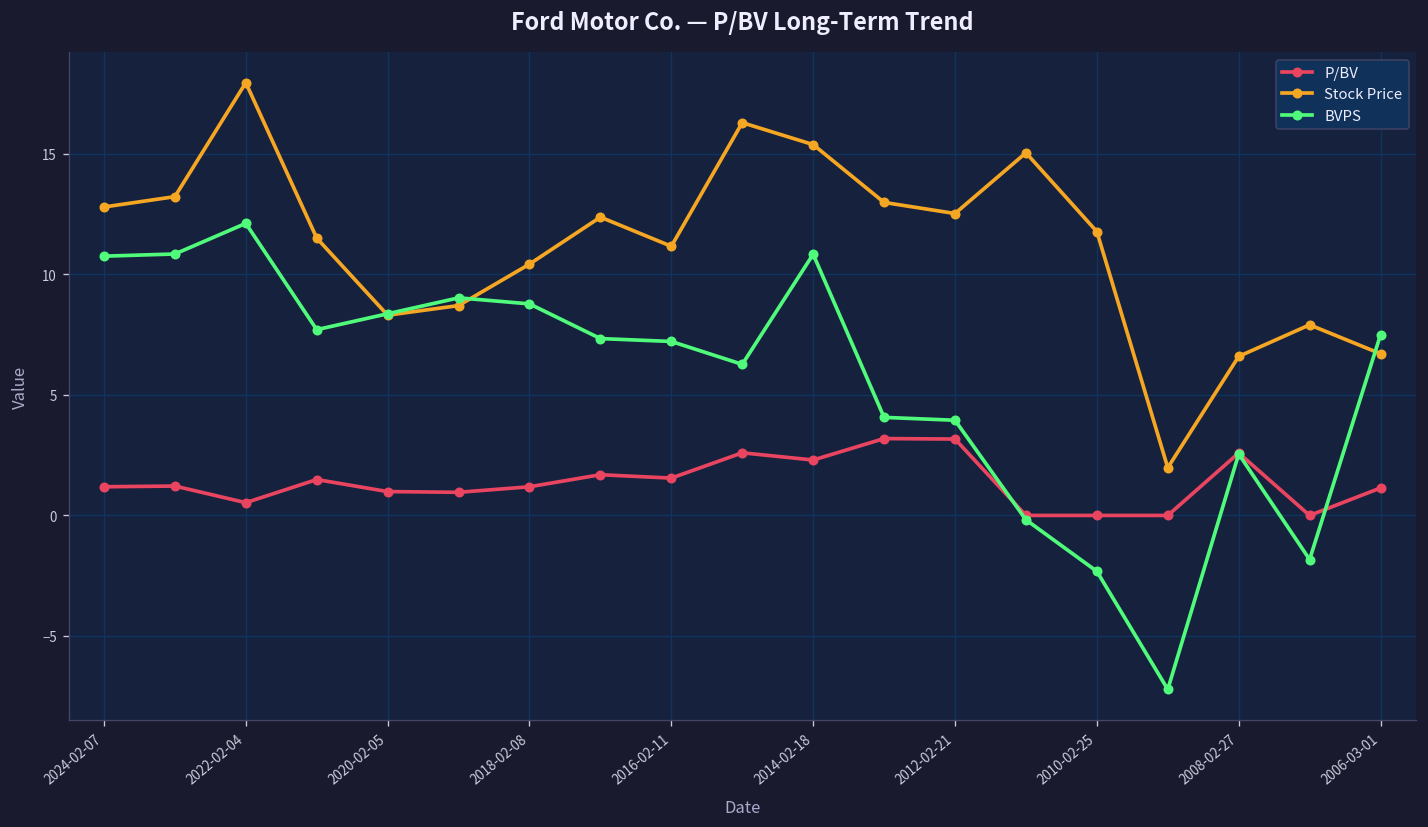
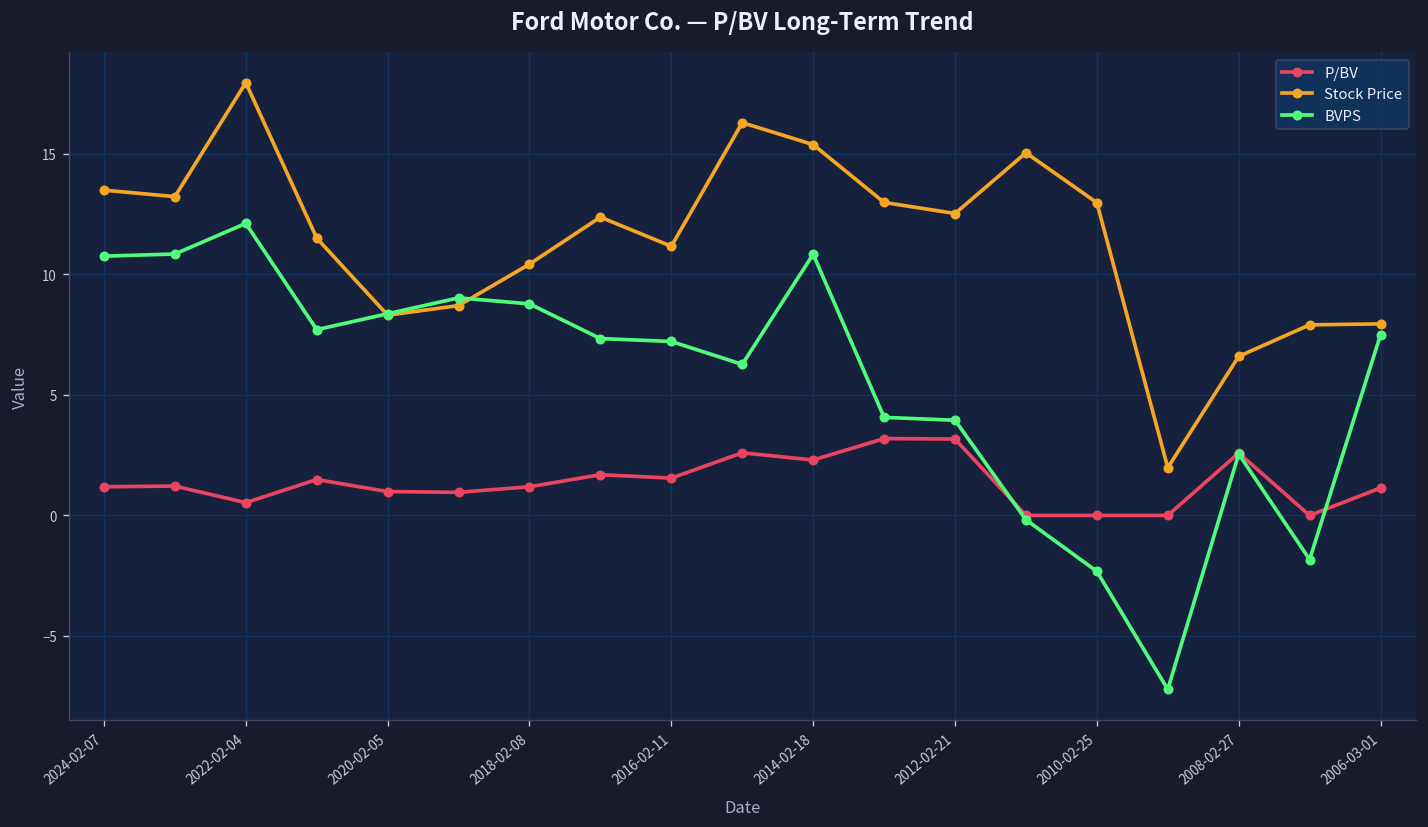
Stock Price, 2024-02-07: 12.8 -> 13.5
Stock Price, 2010-02-25: 11.8 -> 13.0
Stock Price, 2006-03-01: 6.7 -> 8.0
